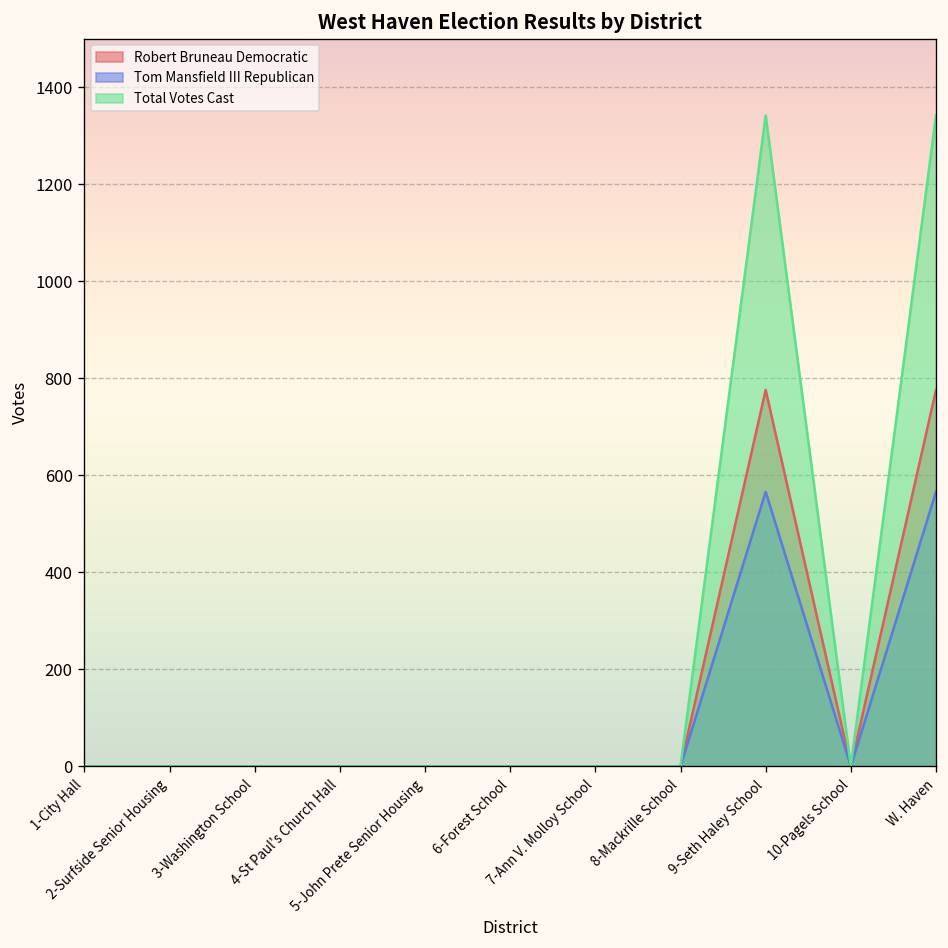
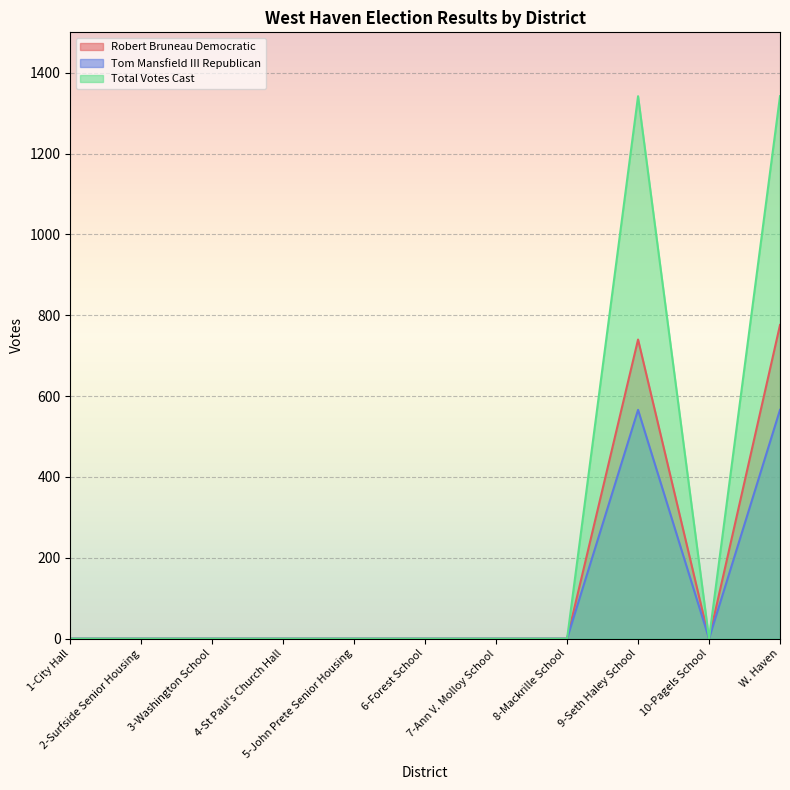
Robert Bruneau Democratic, 9-Seth Haley School: 780 -> 740
